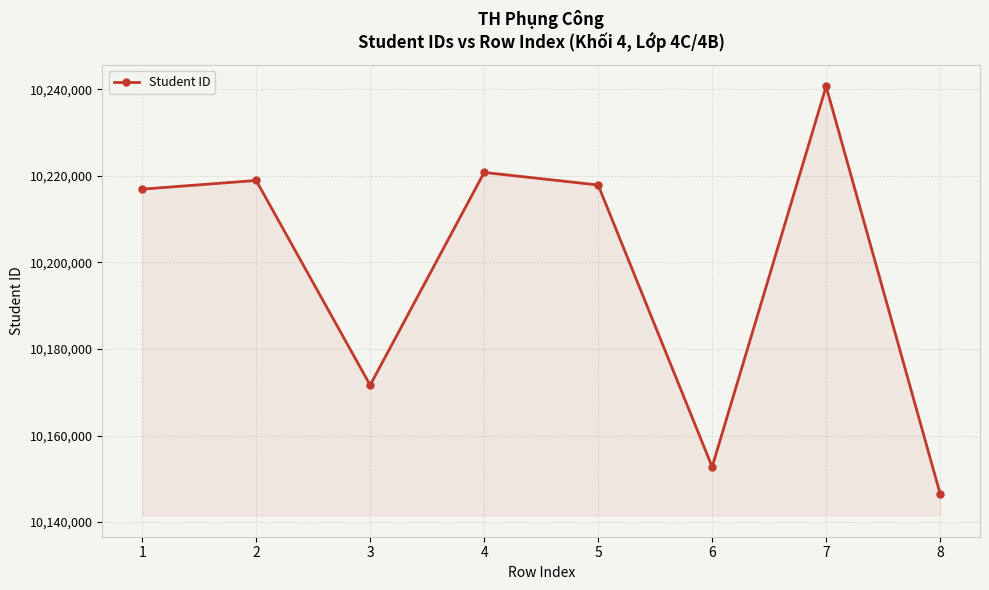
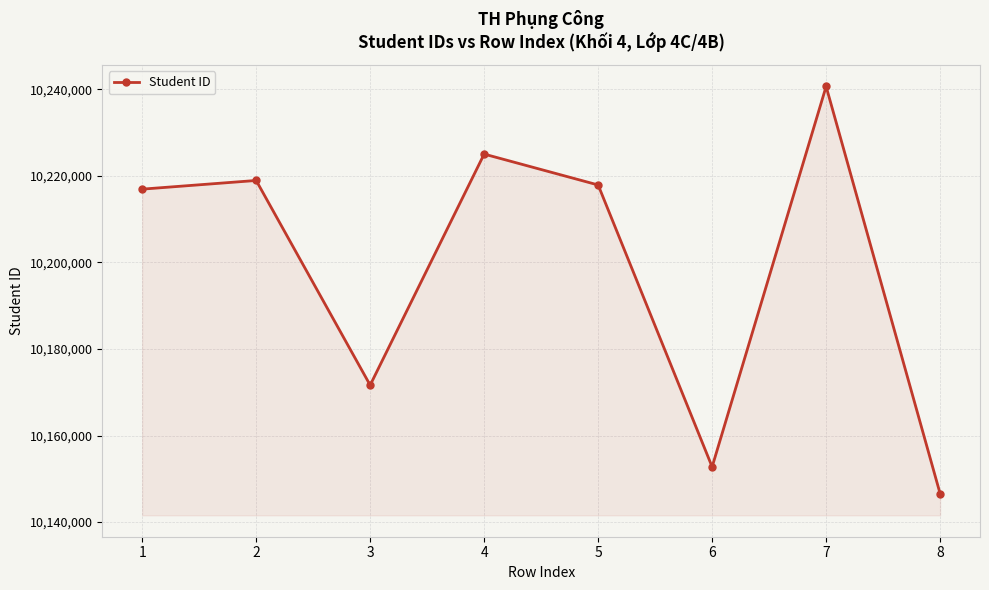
4: 10,221,000 -> 10,225,000
